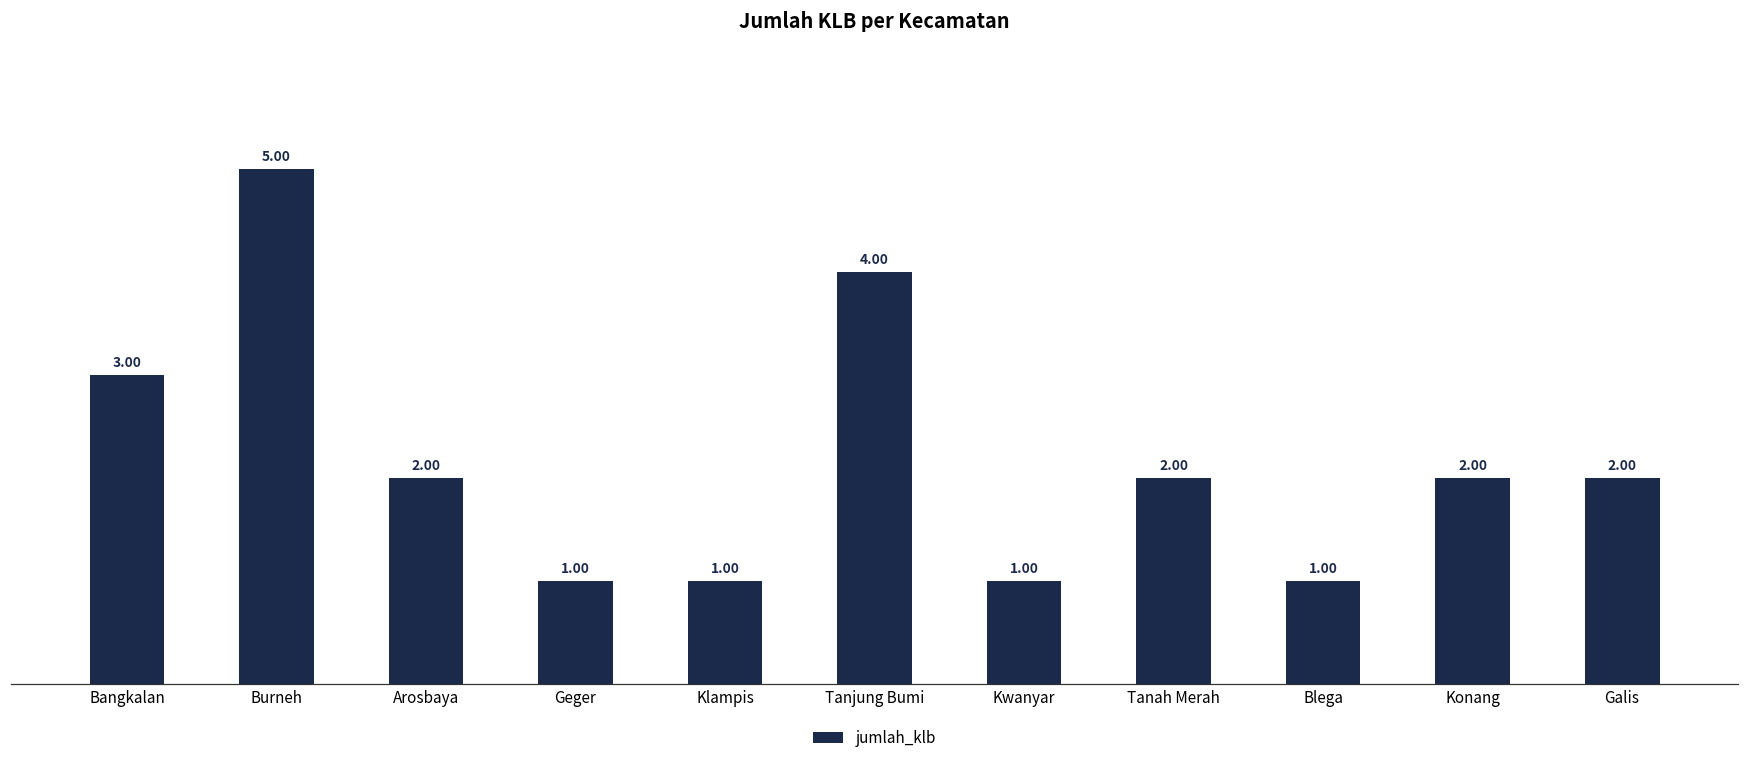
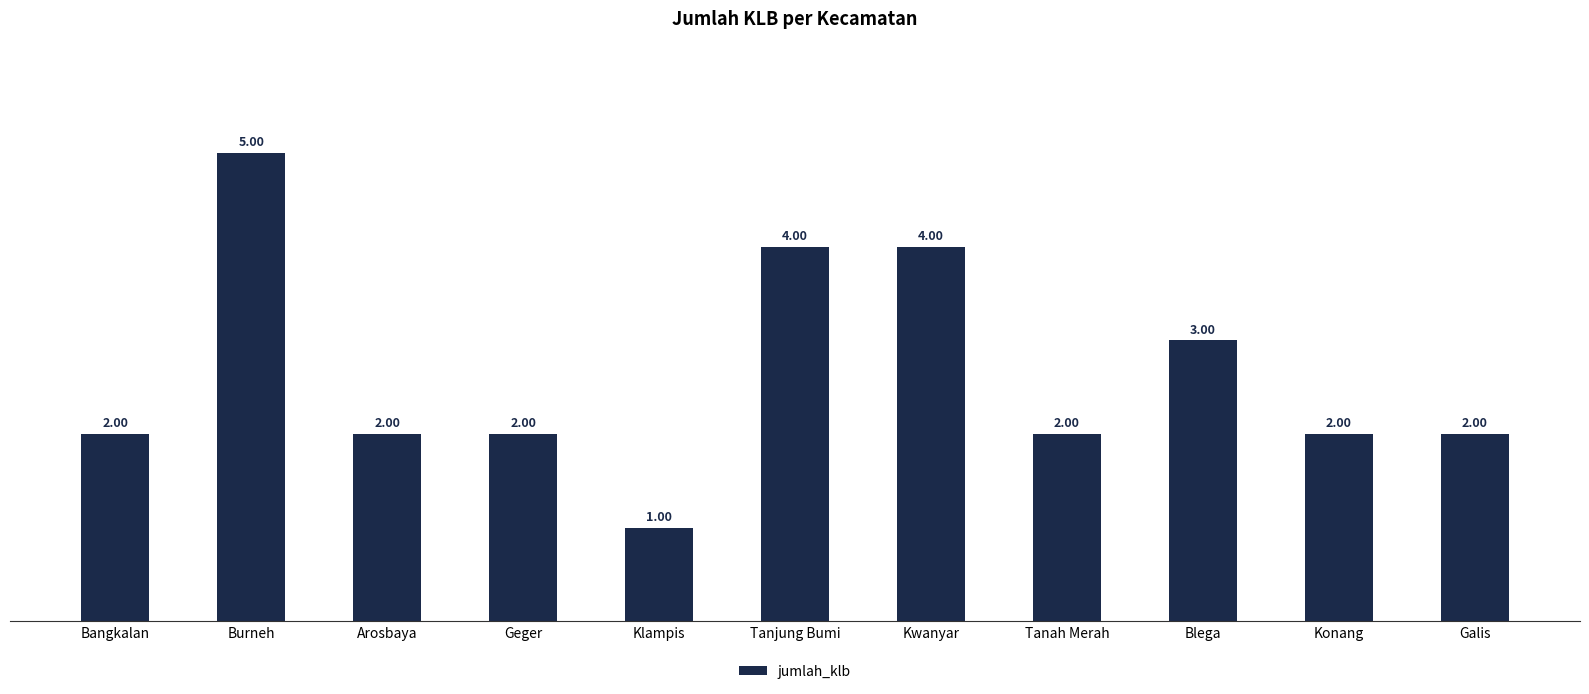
Bangkalan: 3.00 -> 2.00
Geger: 1.00 -> 2.00
Kwanyar: 1.00 -> 4.00
Blega: 1.00 -> 3.00
